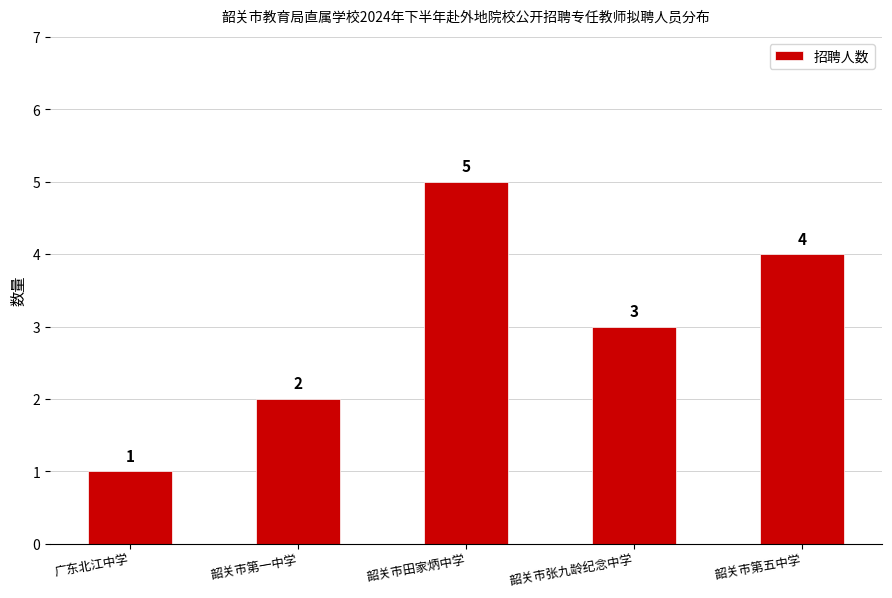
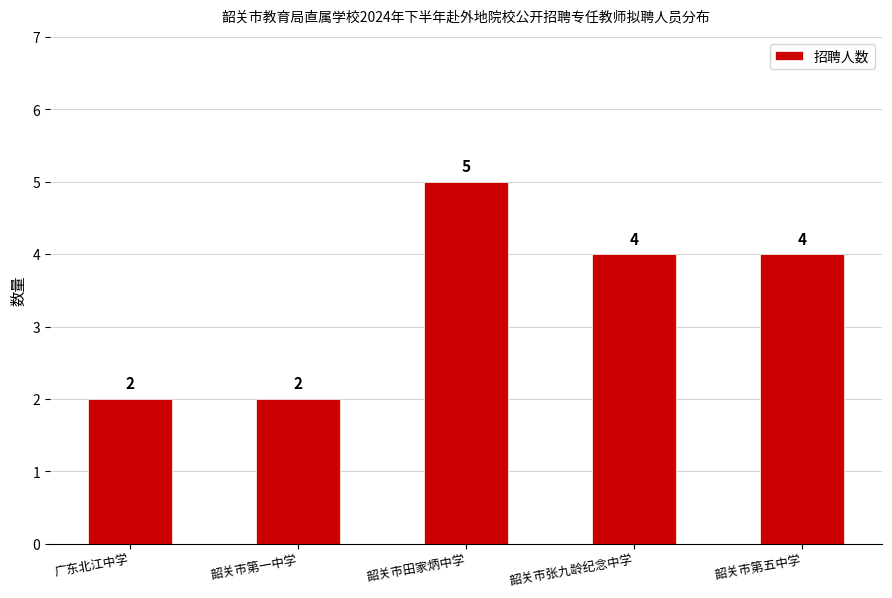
广东北江中学: 1 -> 2
韶关市张九龄纪念中学: 3 -> 4
